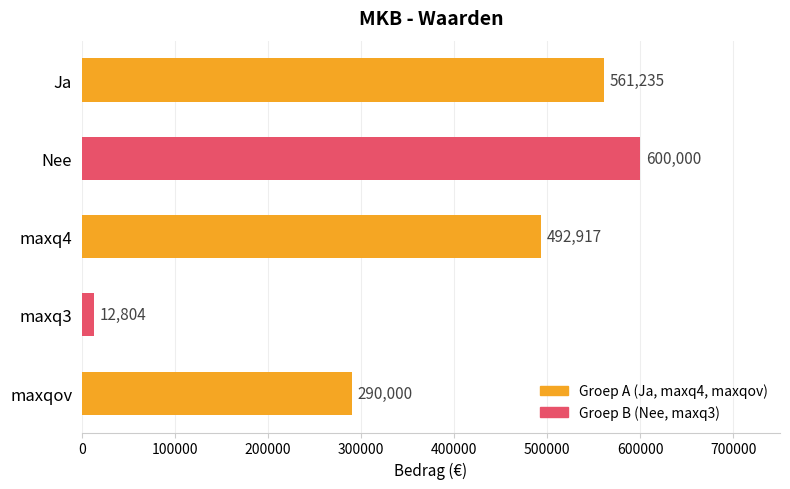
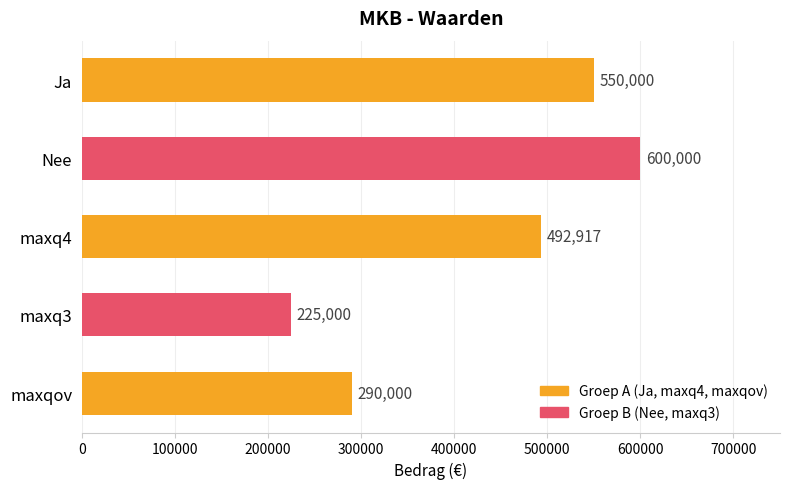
Ja: 561,235 -> 550,000
maxq3: 12,804 -> 225,000
